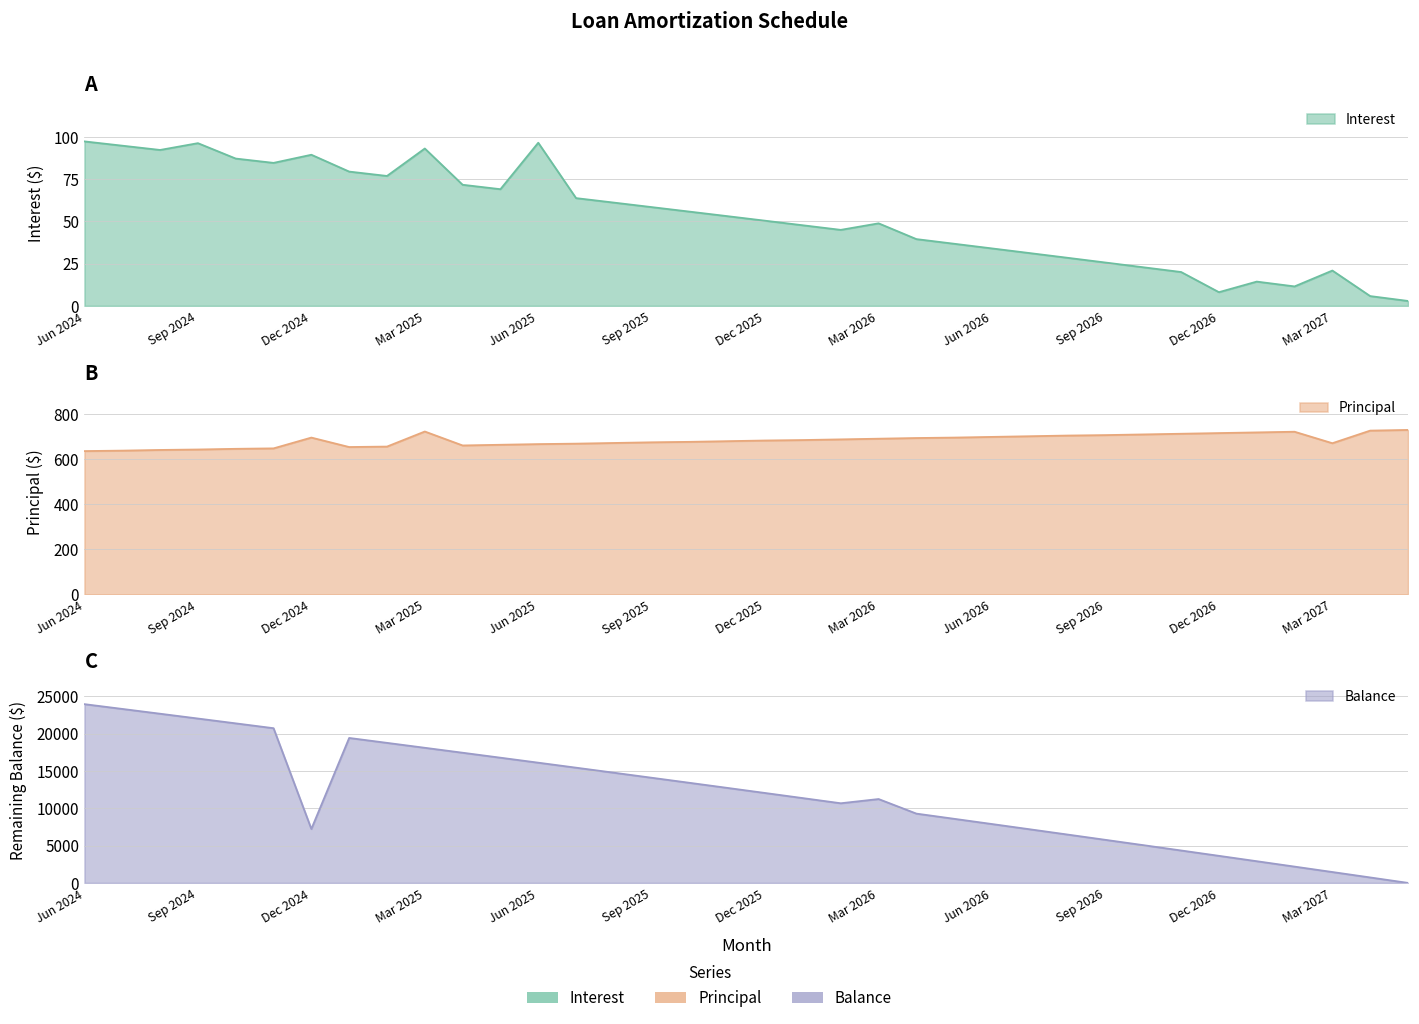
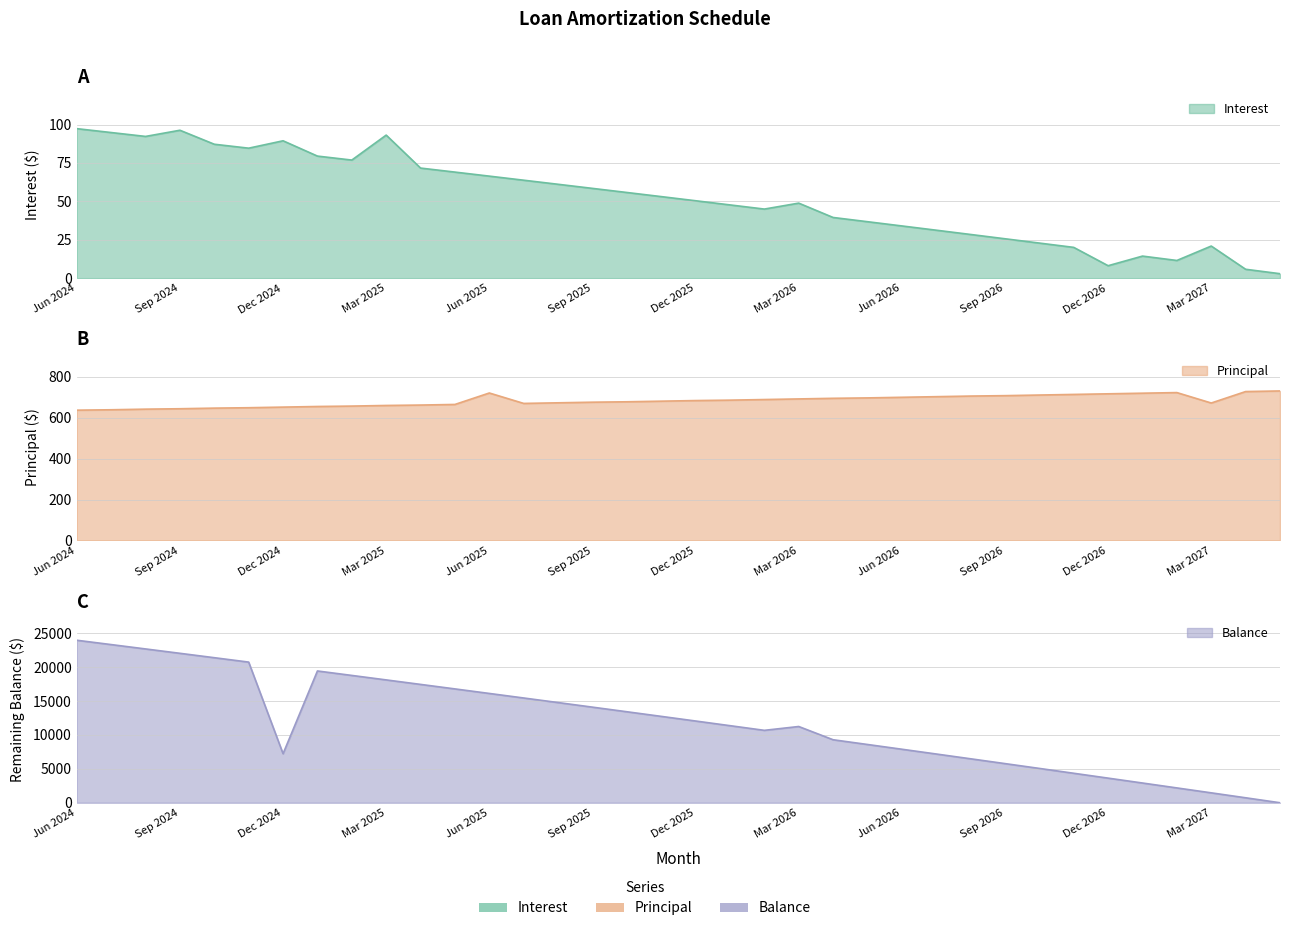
A, Jun 2025: 97 -> 66
B, Dec 2024: 700 -> 650
B, Mar 2025: 720 -> 660
B, Jun 2025: 670 -> 720
